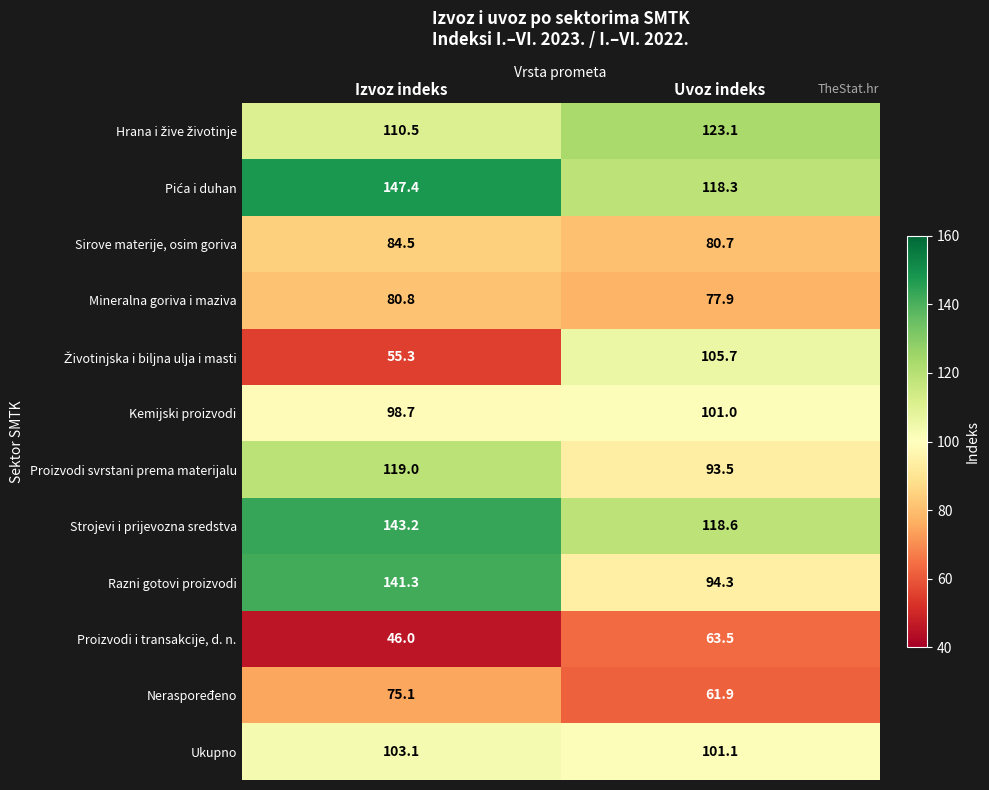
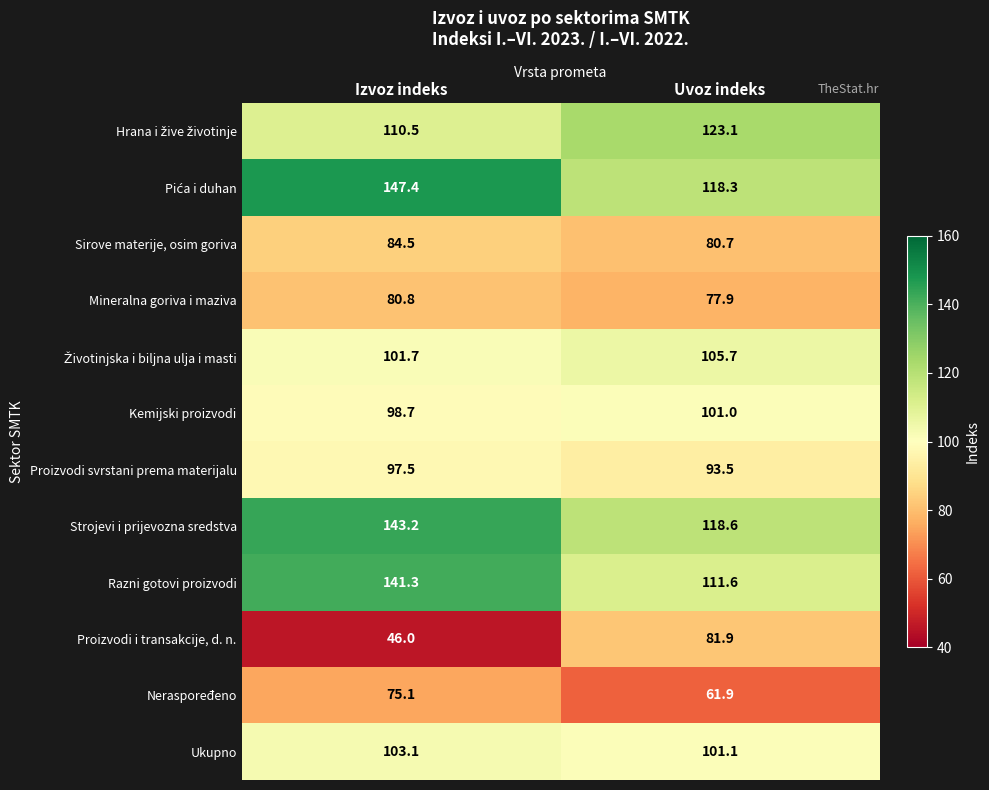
Životinjska i biljna ulja i masti, Izvoz indeks: 55.3 -> 101.7
Proizvodi svrstani prema materijalu, Izvoz indeks: 119.0 -> 97.5
Razni gotovi proizvodi, Uvoz indeks: 94.3 -> 111.6
Proizvodi i transakcije, d. n., Uvoz indeks: 63.5 -> 81.9
